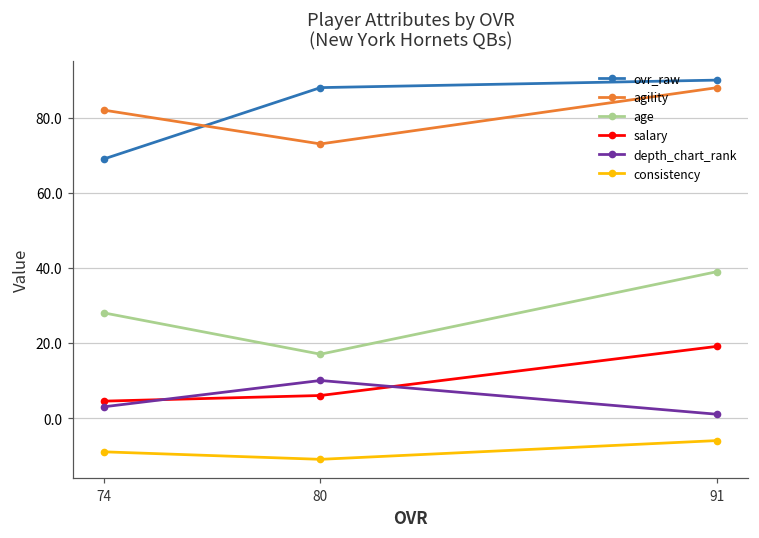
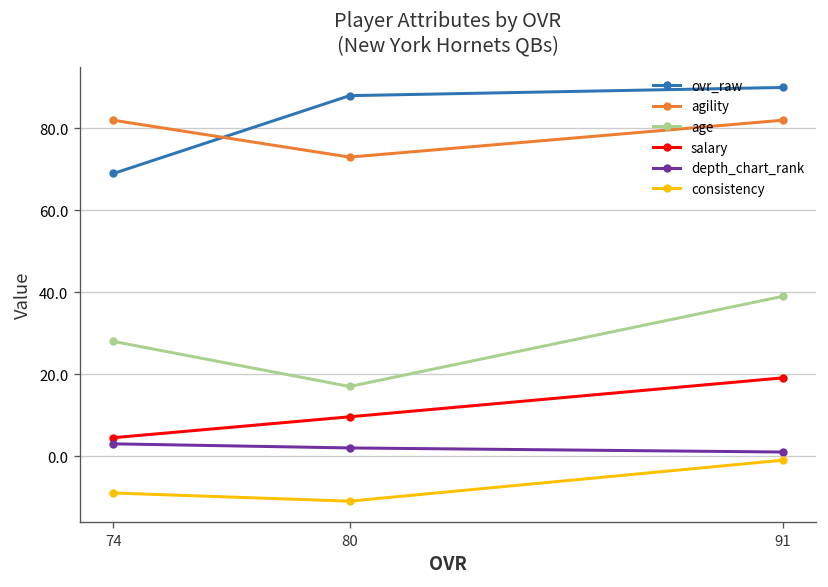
salary, 80: 6 -> 10
depth_chart_rank, 80: 10 -> 2
agility, 91: 88 -> 82
consistency, 91: -6 -> -1
